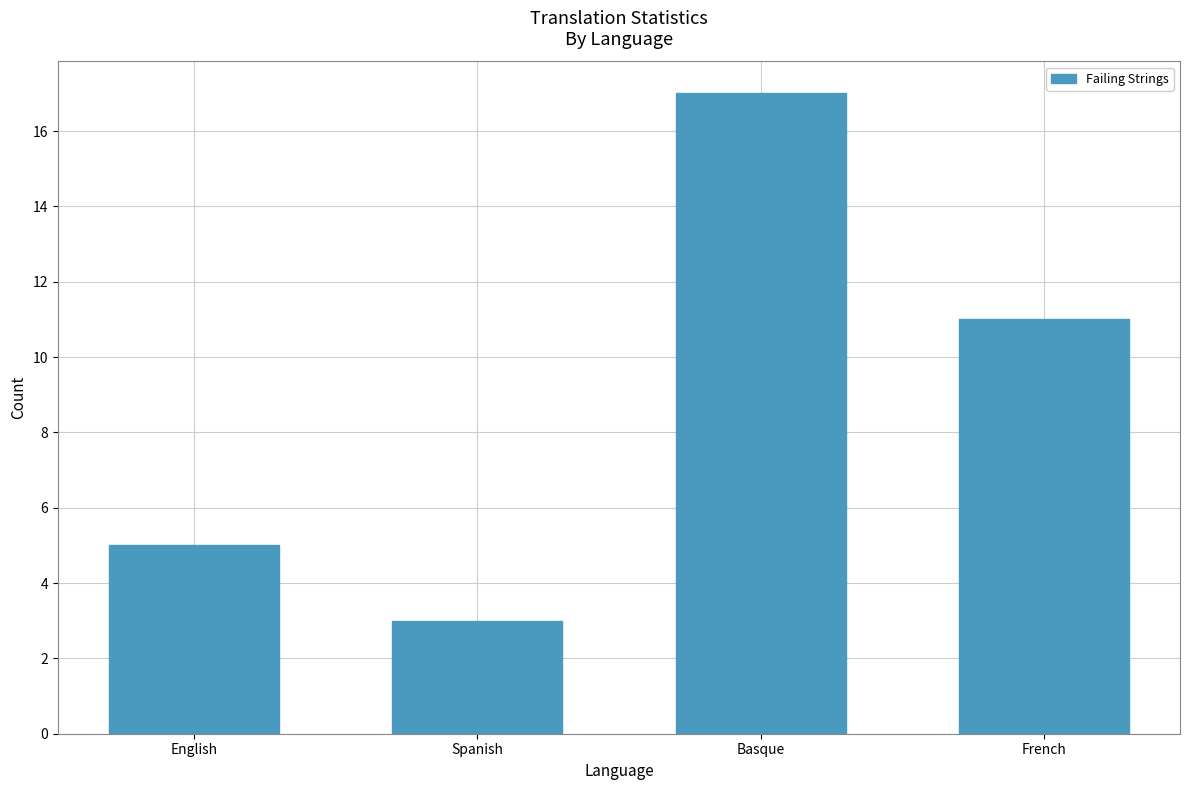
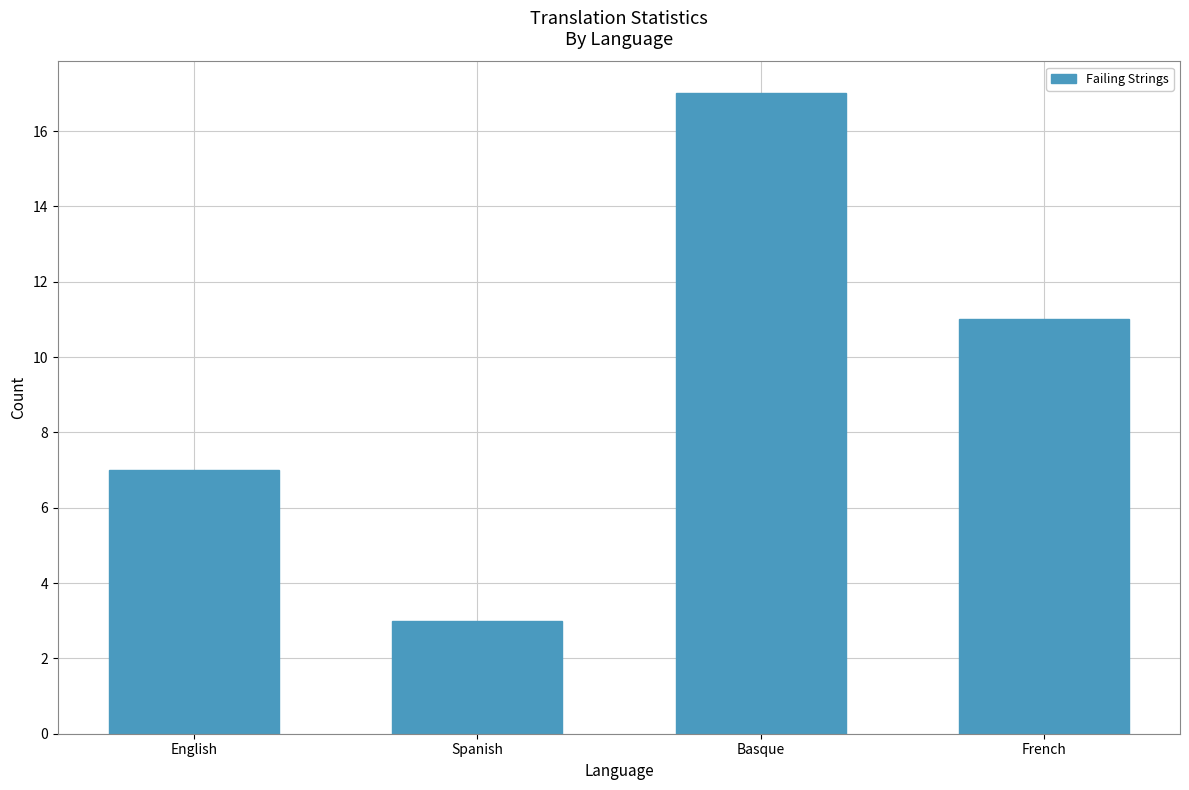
English: 5 -> 7
